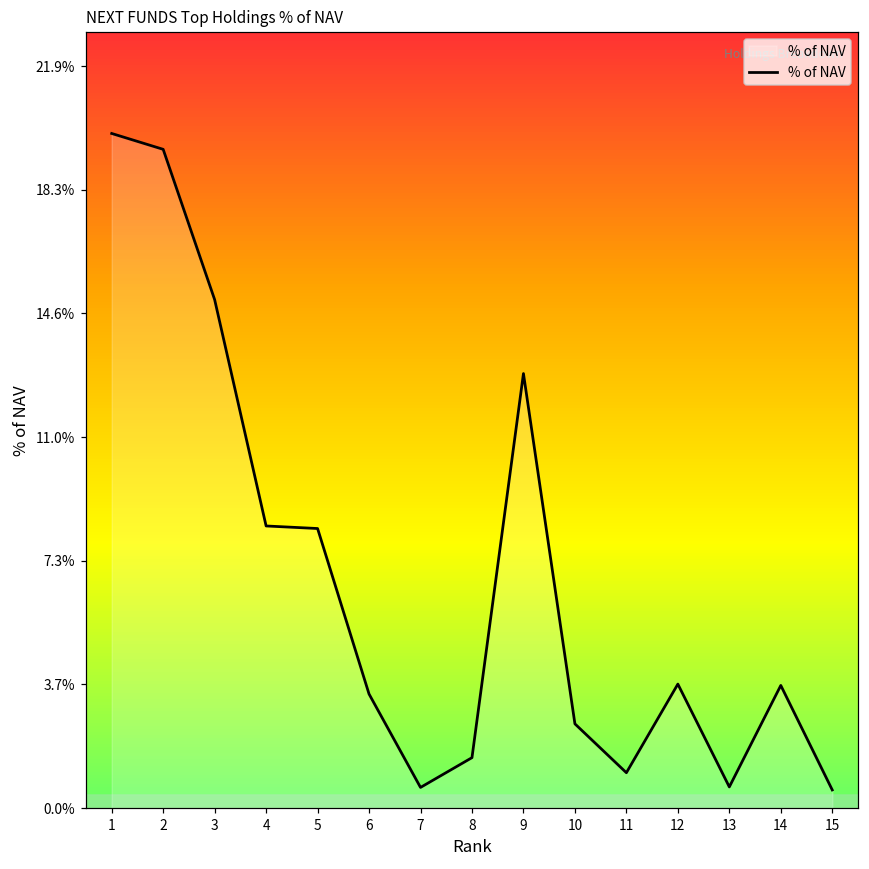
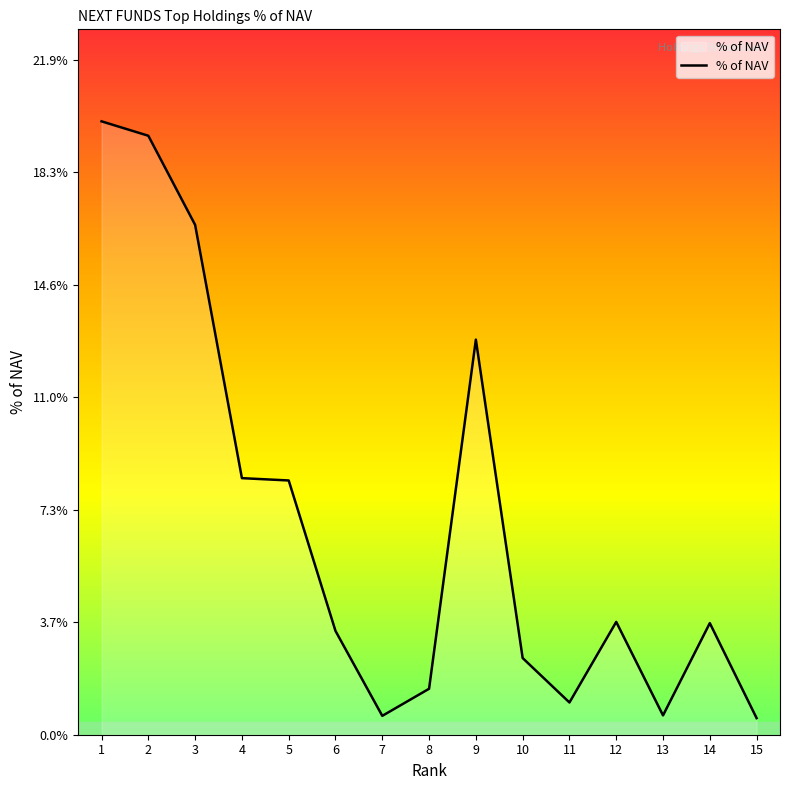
3: 15.0% -> 16.6%
